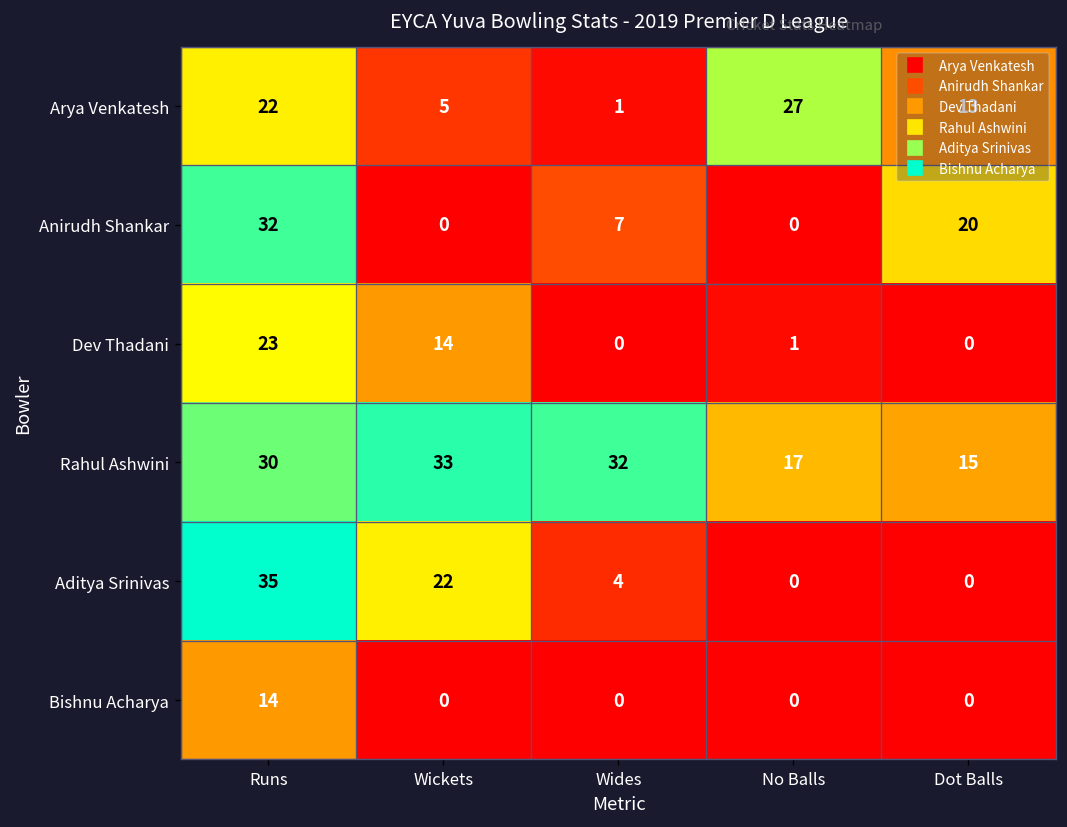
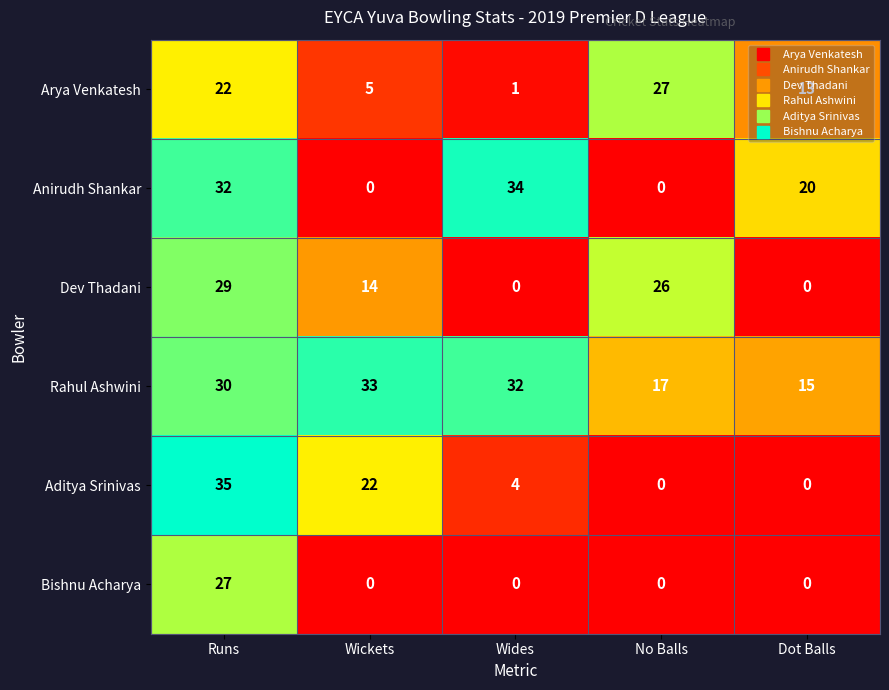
Anirudh Shankar, Wides: 7 -> 34
Dev Thadani, Runs: 23 -> 29
Dev Thadani, No Balls: 1 -> 26
Bishnu Acharya, Runs: 14 -> 27
